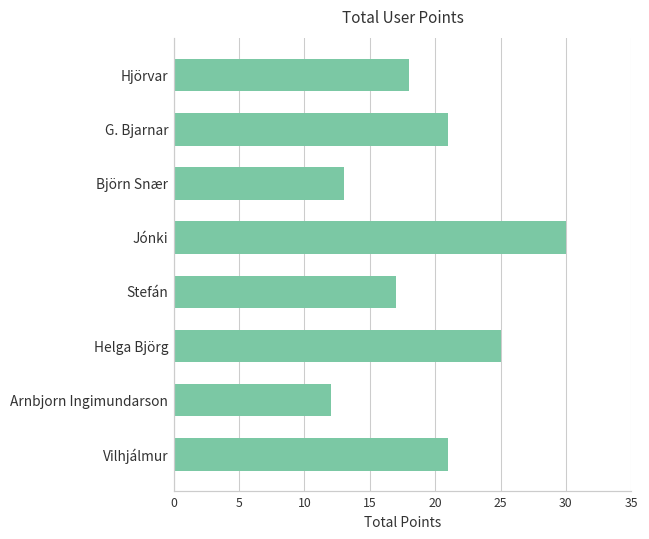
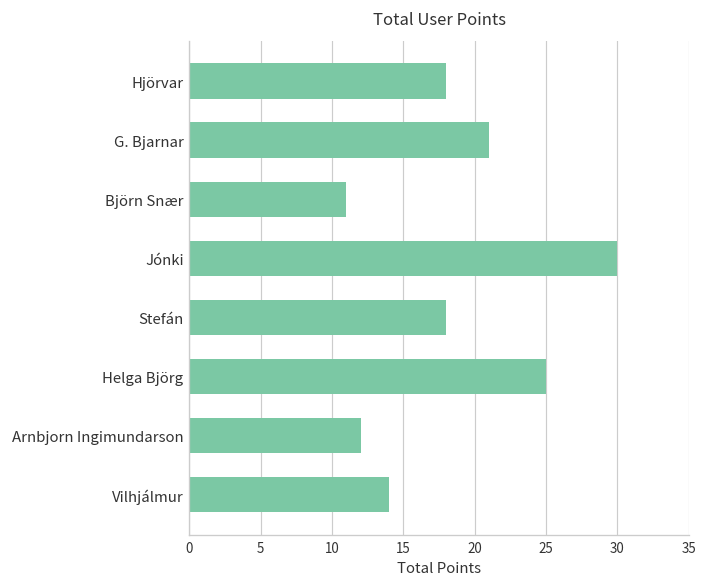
Björn Snær: 13 -> 11
Stefán: 17 -> 18
Vilhjálmur: 21 -> 14
